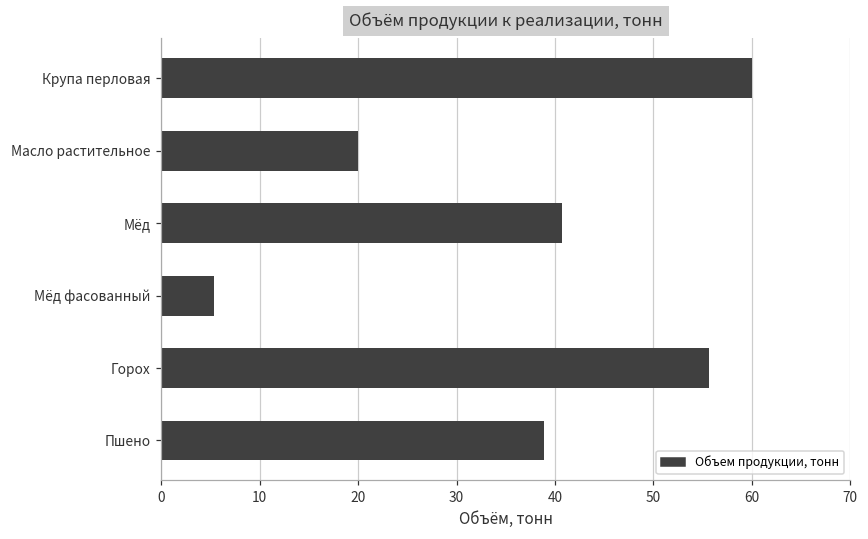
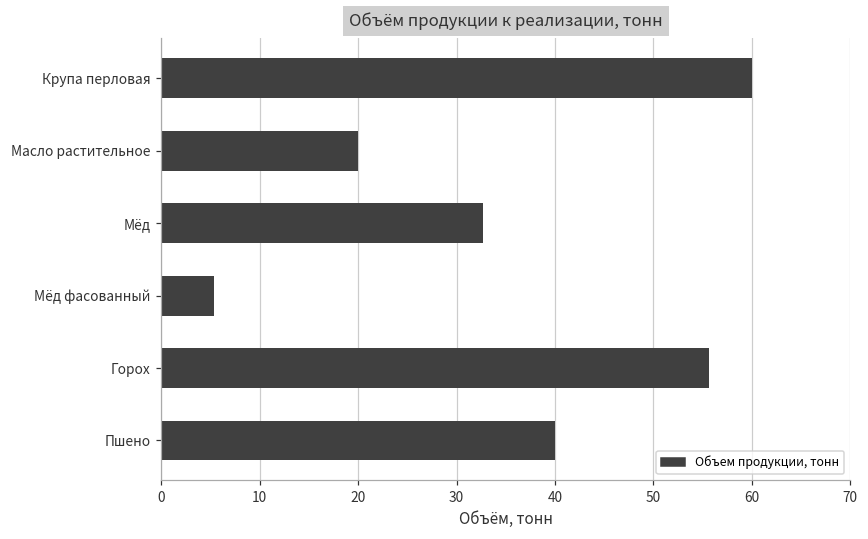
Мёд: 41 -> 33
Пшено: 39 -> 40
